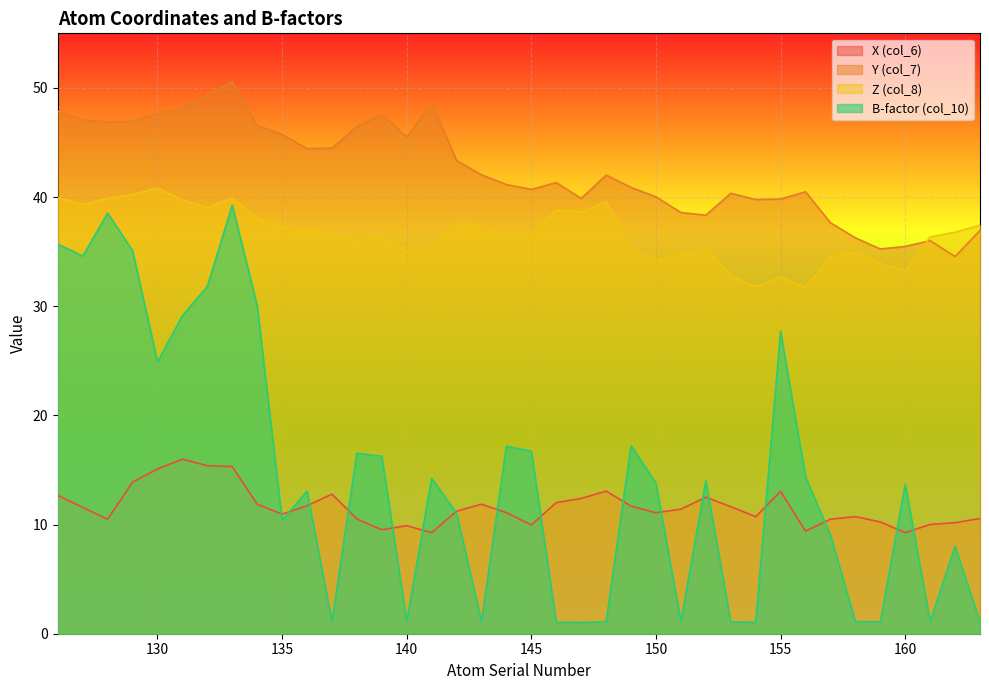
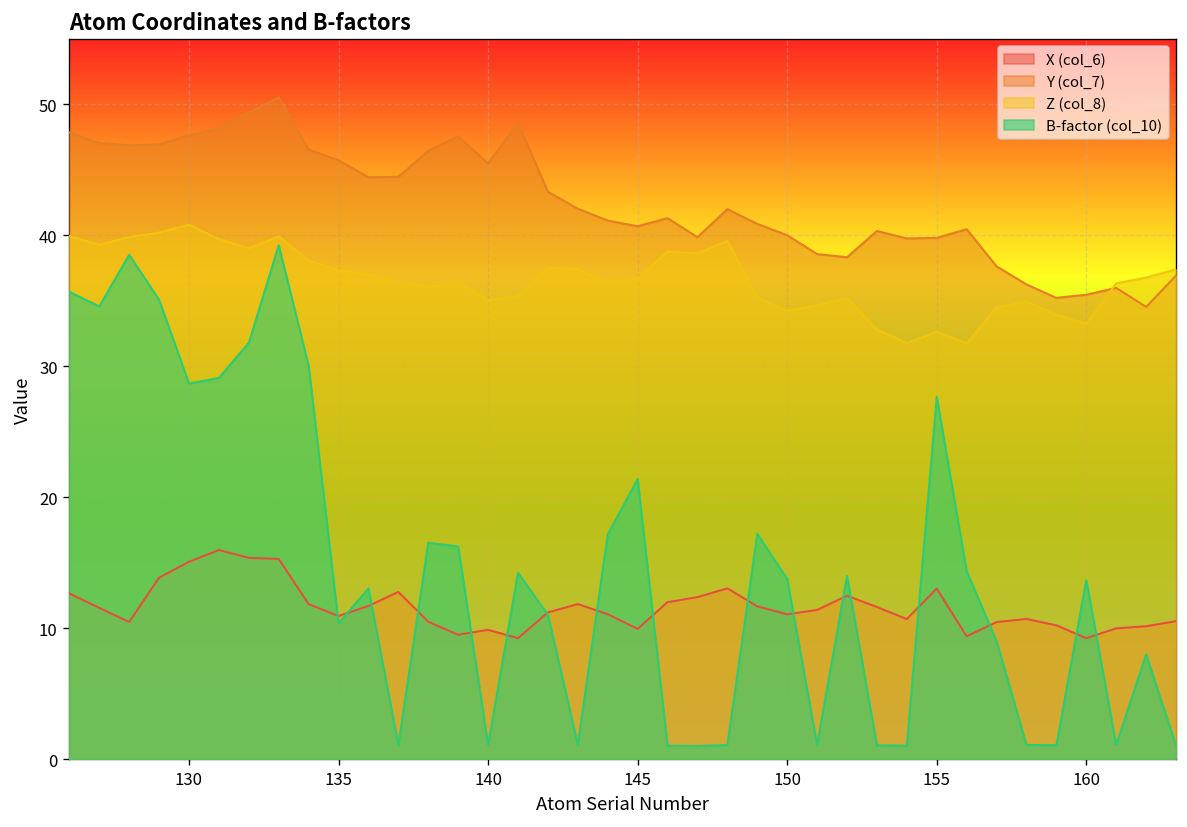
B-factor (col_10), 130: 24.9 -> 28.7
B-factor (col_10), 145: 16.7 -> 21.4
